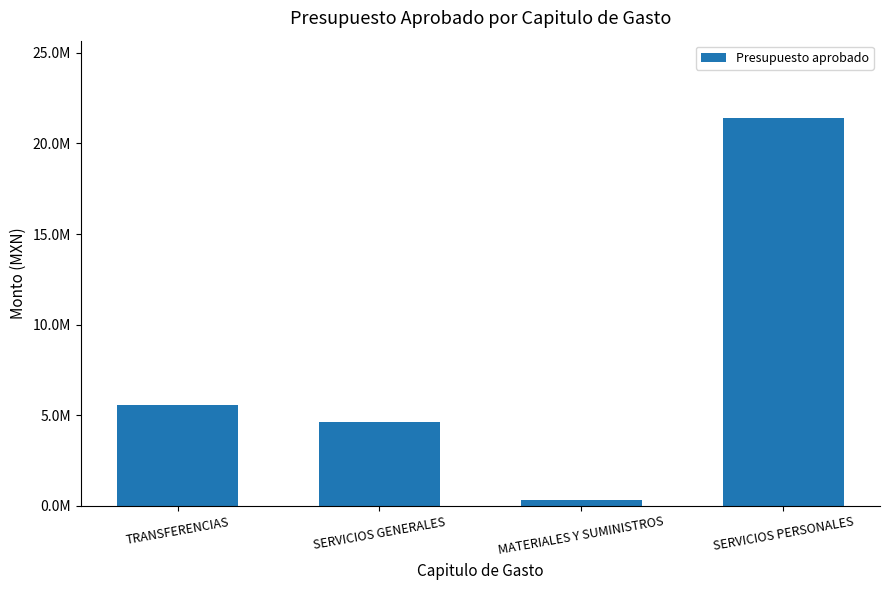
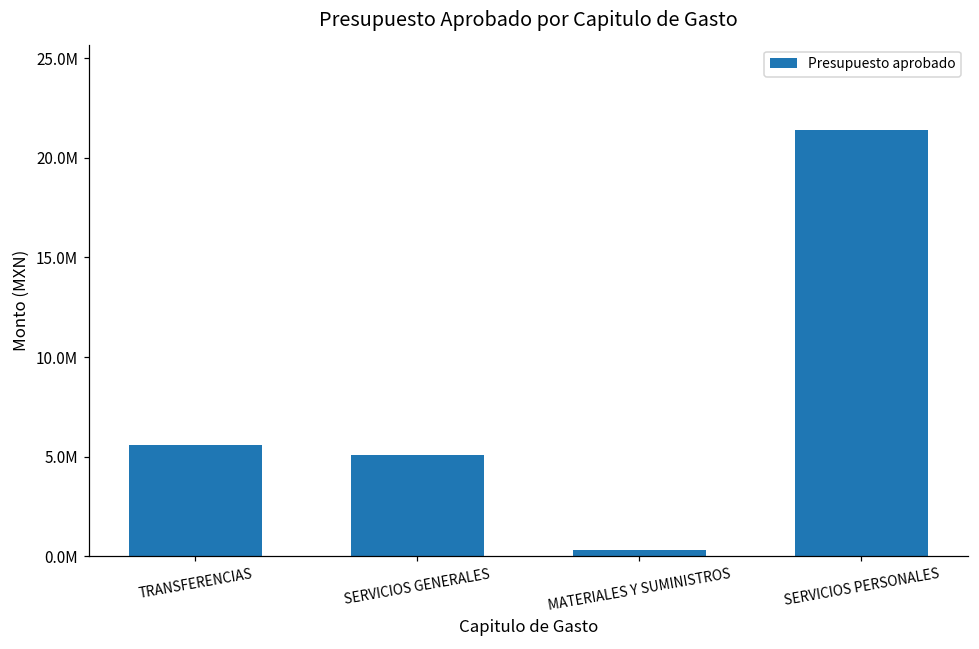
SERVICIOS GENERALES: 4600000 -> 5100000
